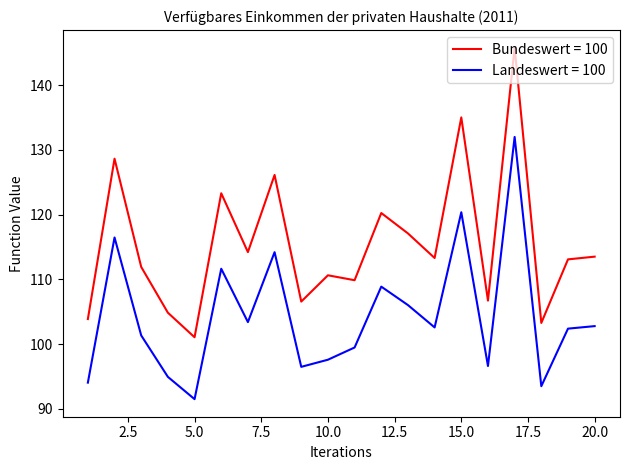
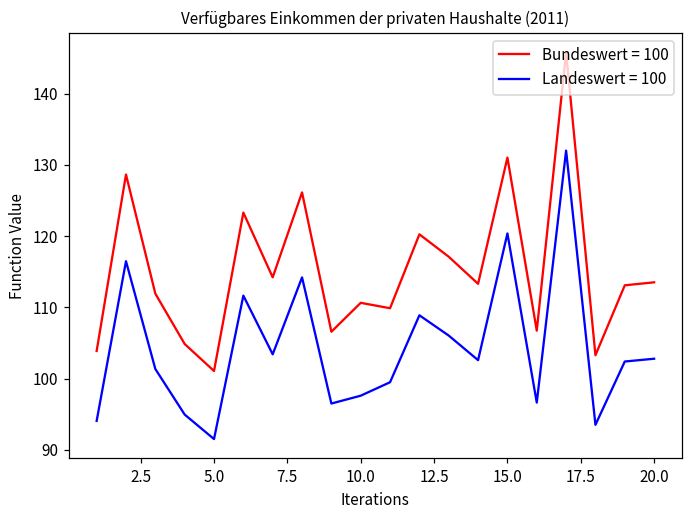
Bundeswert = 100, 15.0: 135 -> 131
